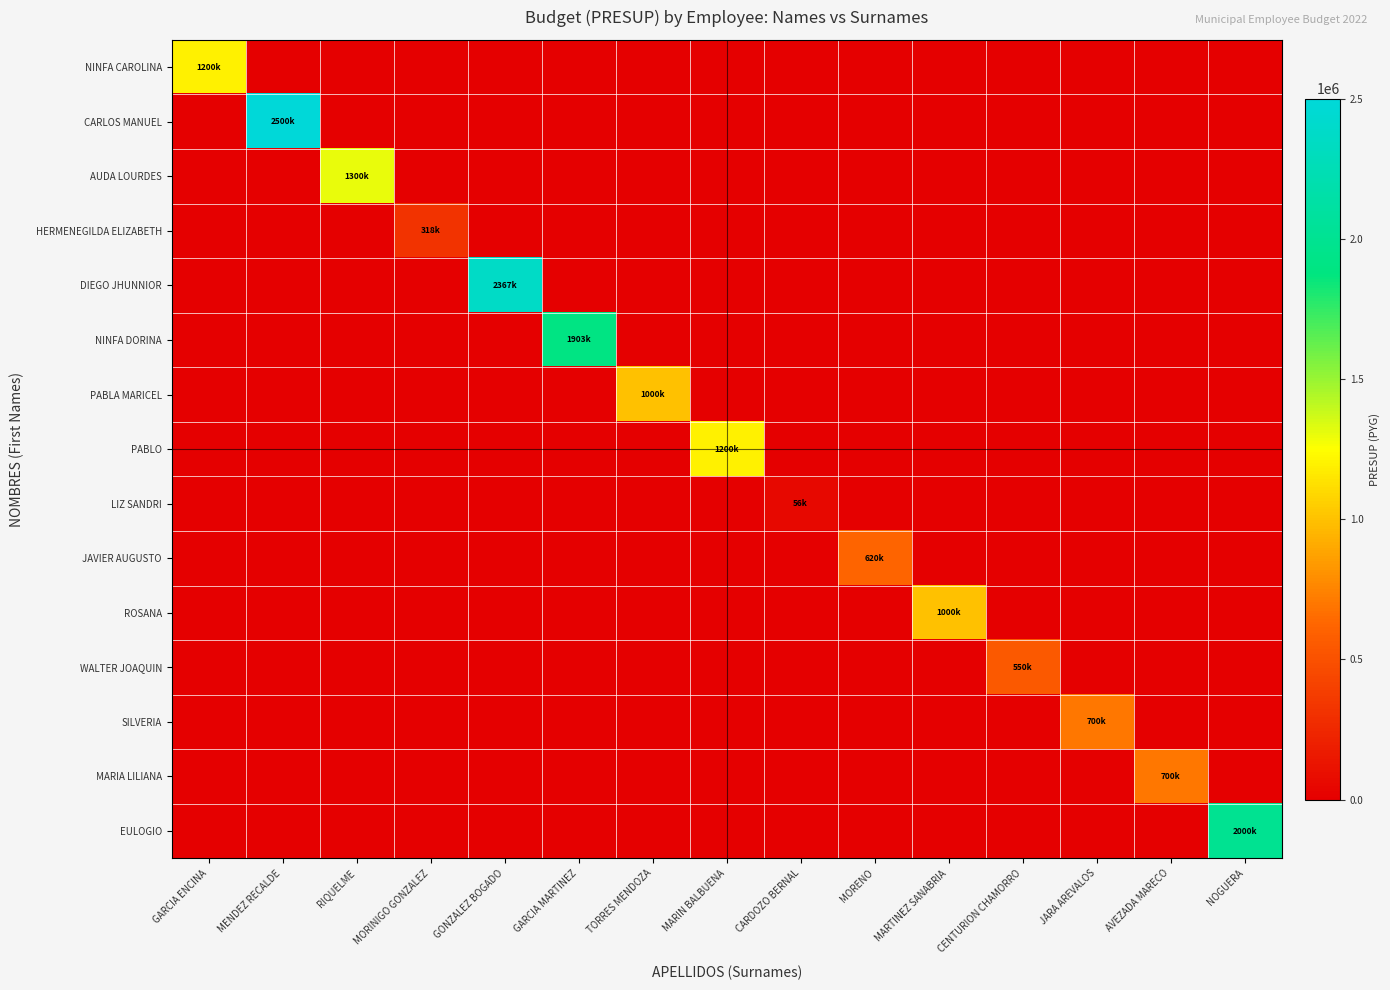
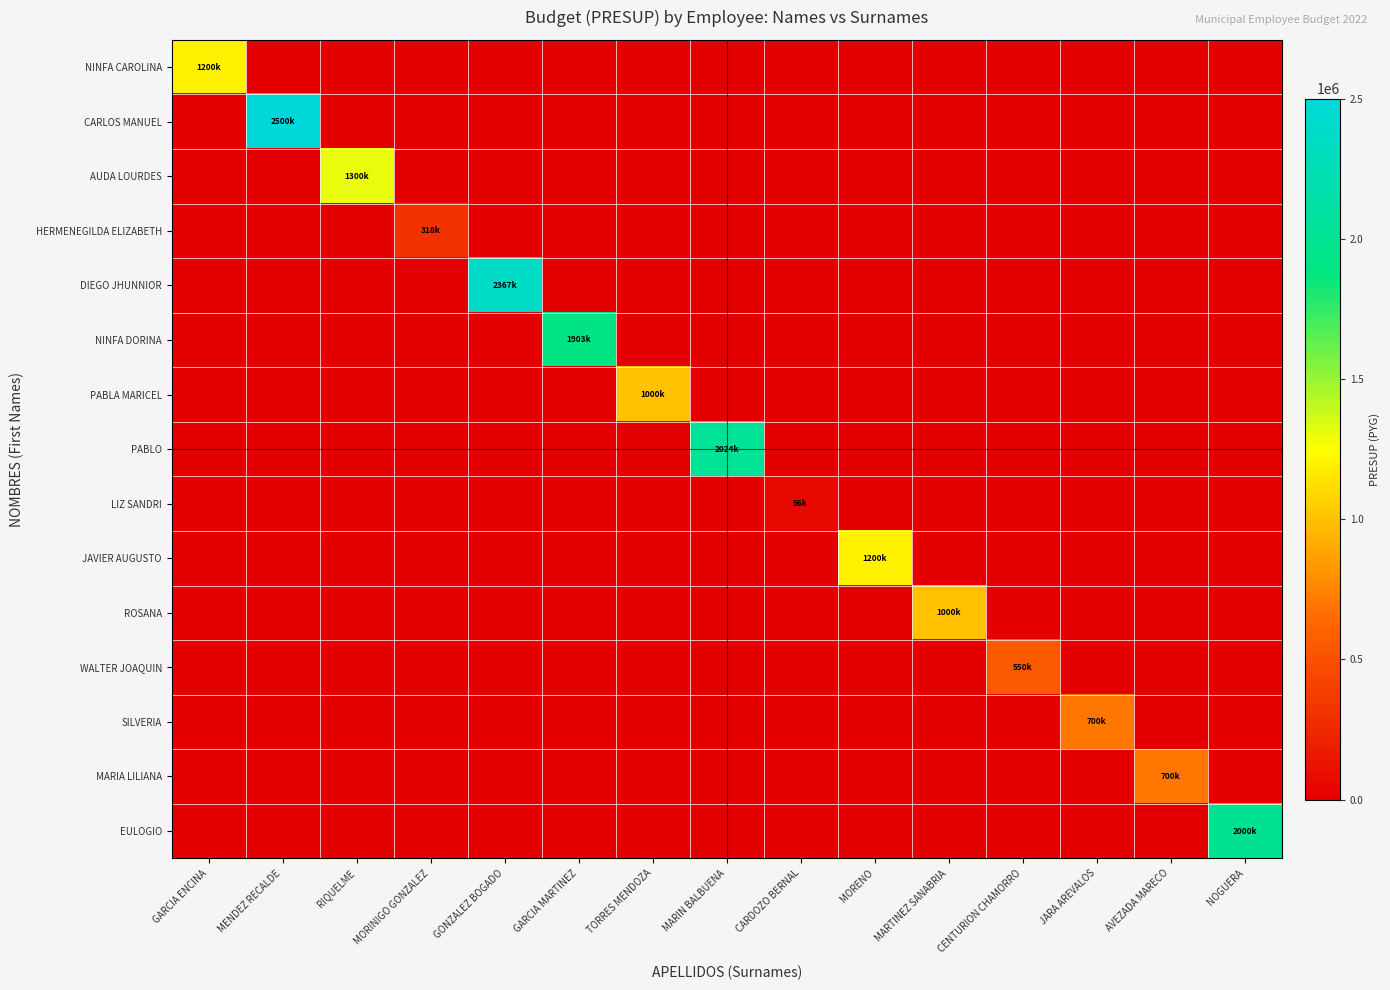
PABLO, MARIN BALBUENA: 1200k -> 2024k
JAVIER AUGUSTO, MORENO: 620k -> 1200k
